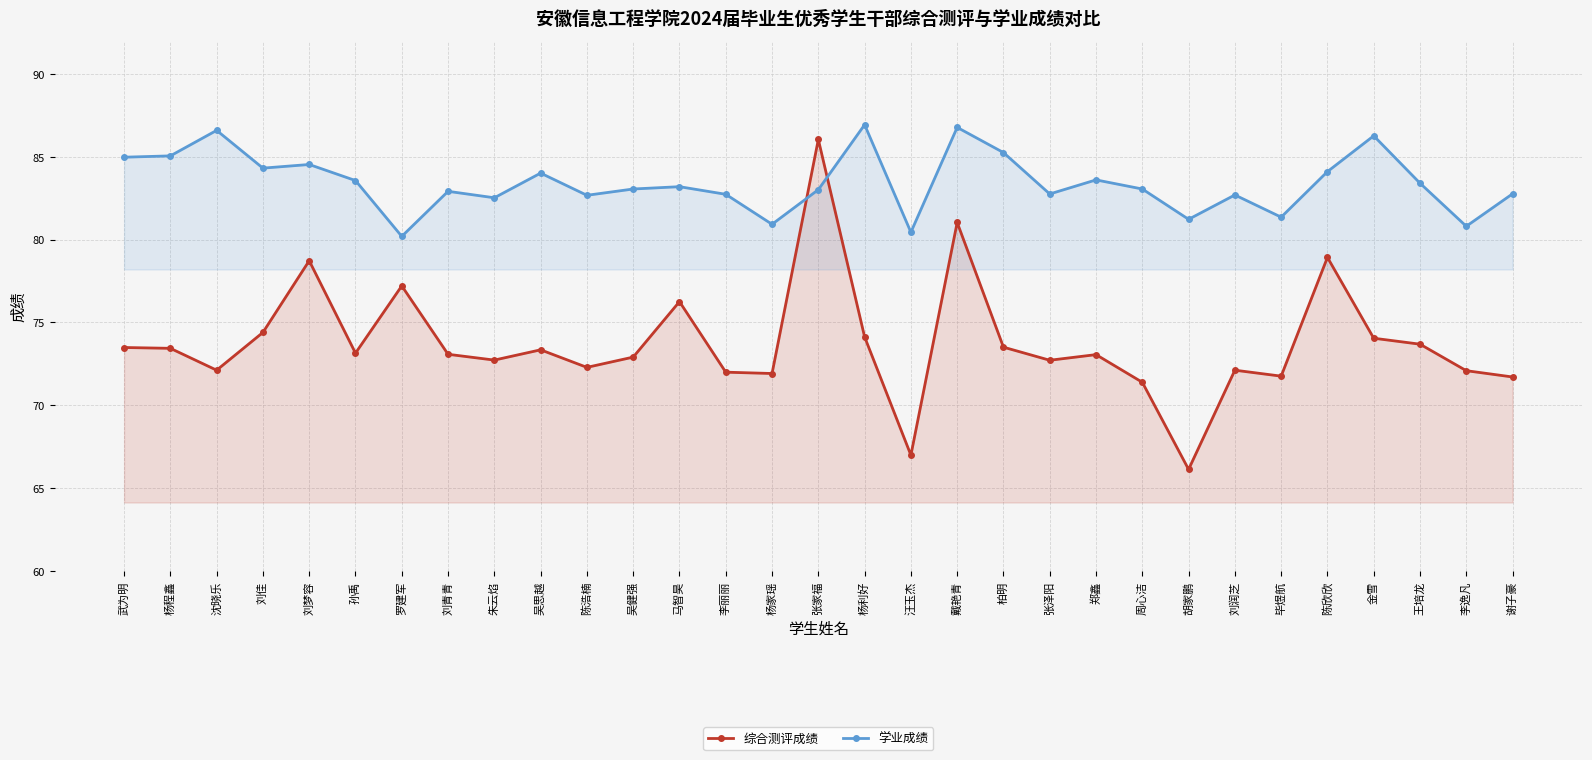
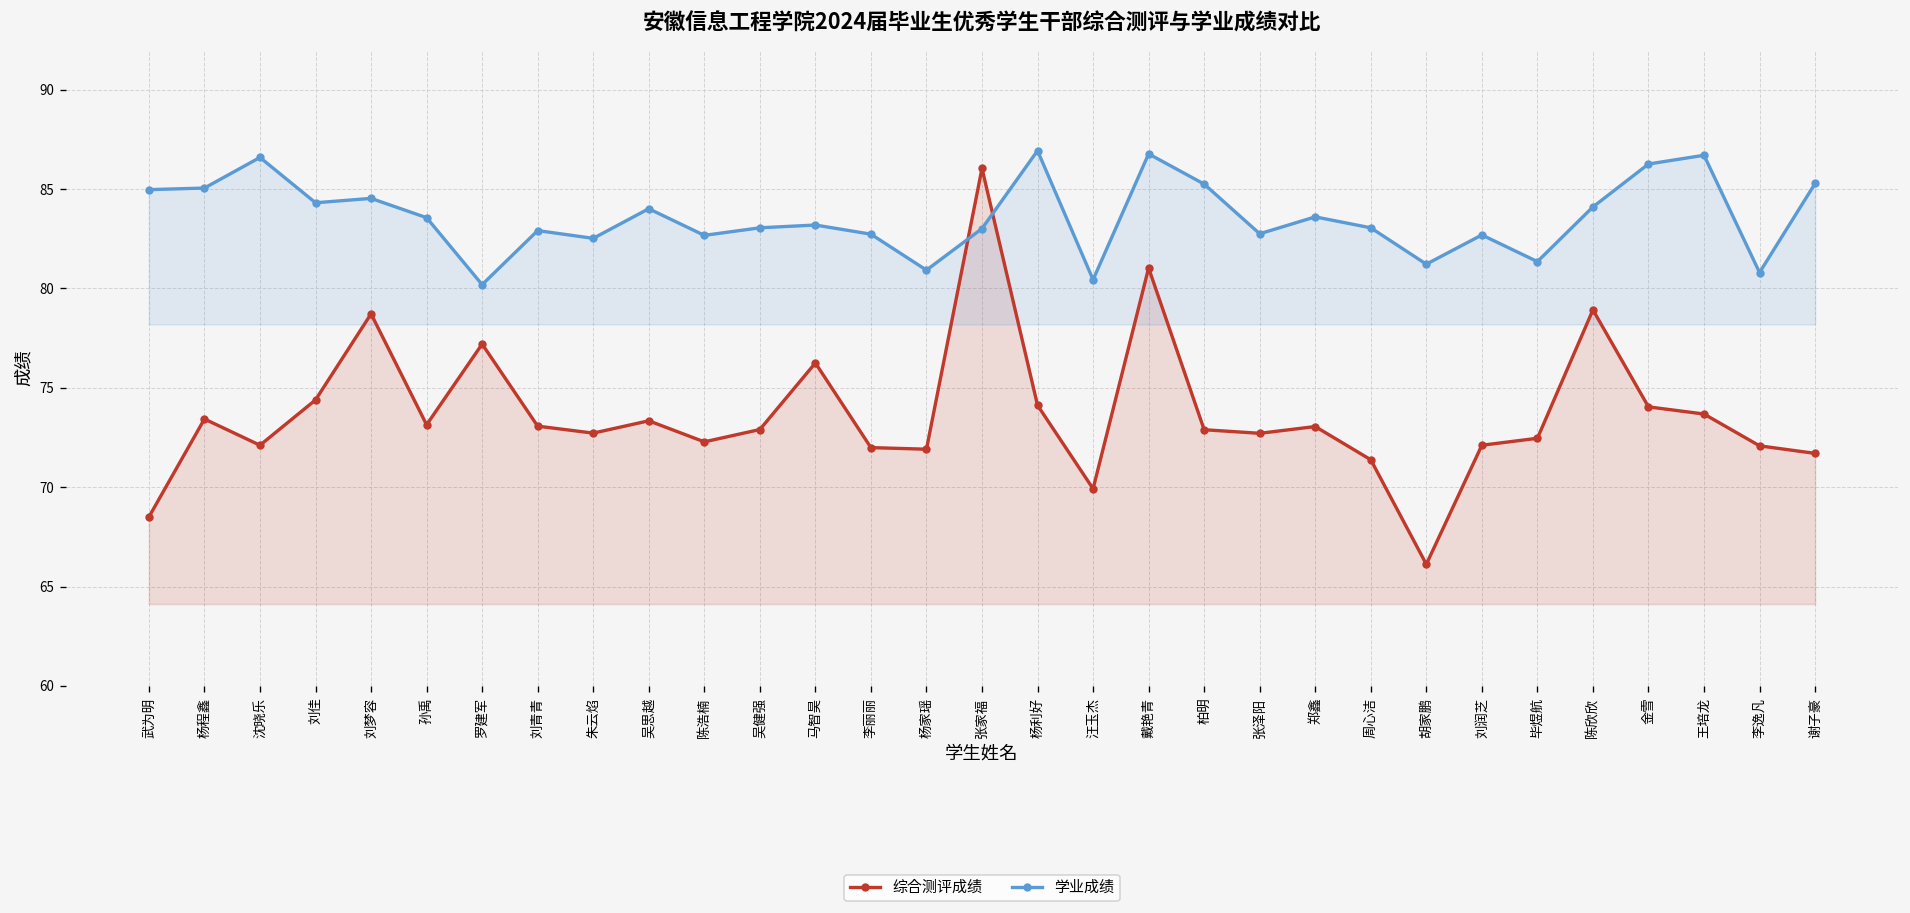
综合测评成绩, 武为明: 73.5 -> 68.5
综合测评成绩, 汪玉杰: 67.0 -> 69.9
综合测评成绩, 柏明: 73.5 -> 72.9
综合测评成绩, 毕煜航: 71.8 -> 72.5
学业成绩, 王培龙: 83.4 -> 86.7
学业成绩, 谢子豪: 82.8 -> 85.3
